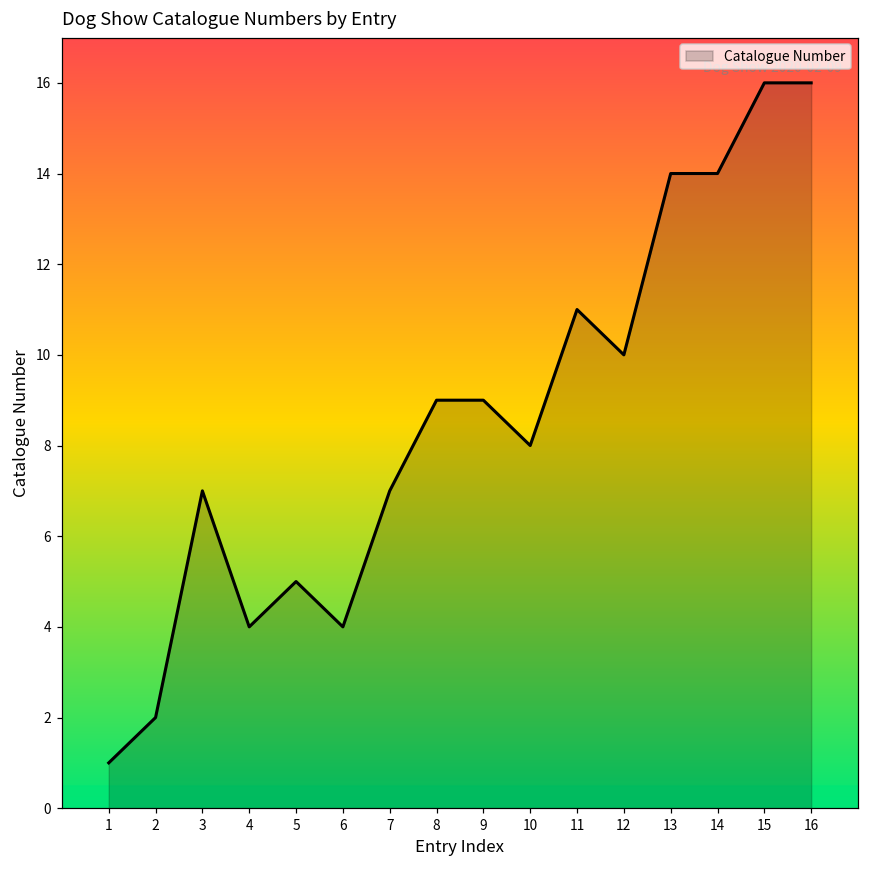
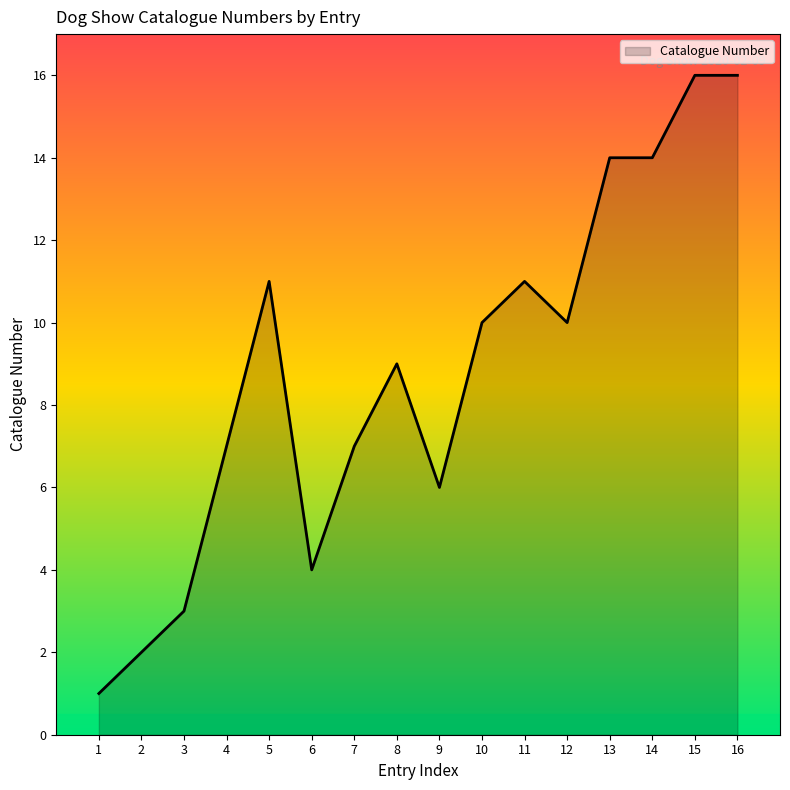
3: 7 -> 3
4: 4 -> 7
5: 5 -> 11
9: 9 -> 6
10: 8 -> 10
